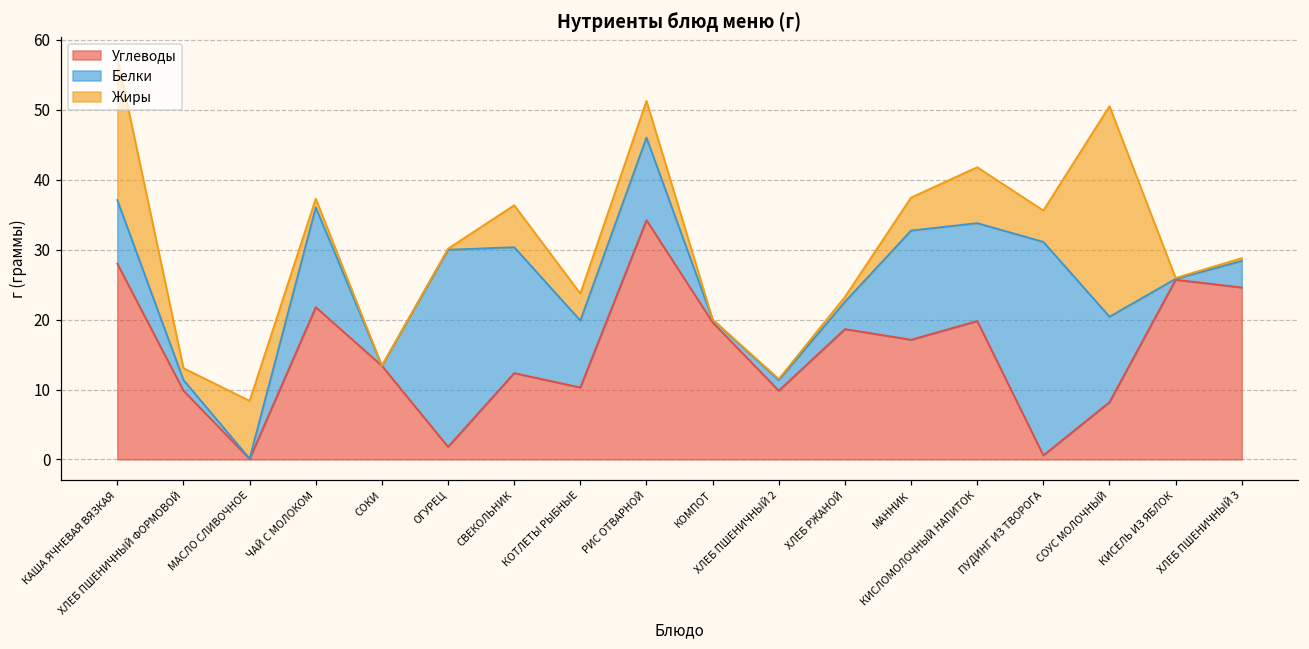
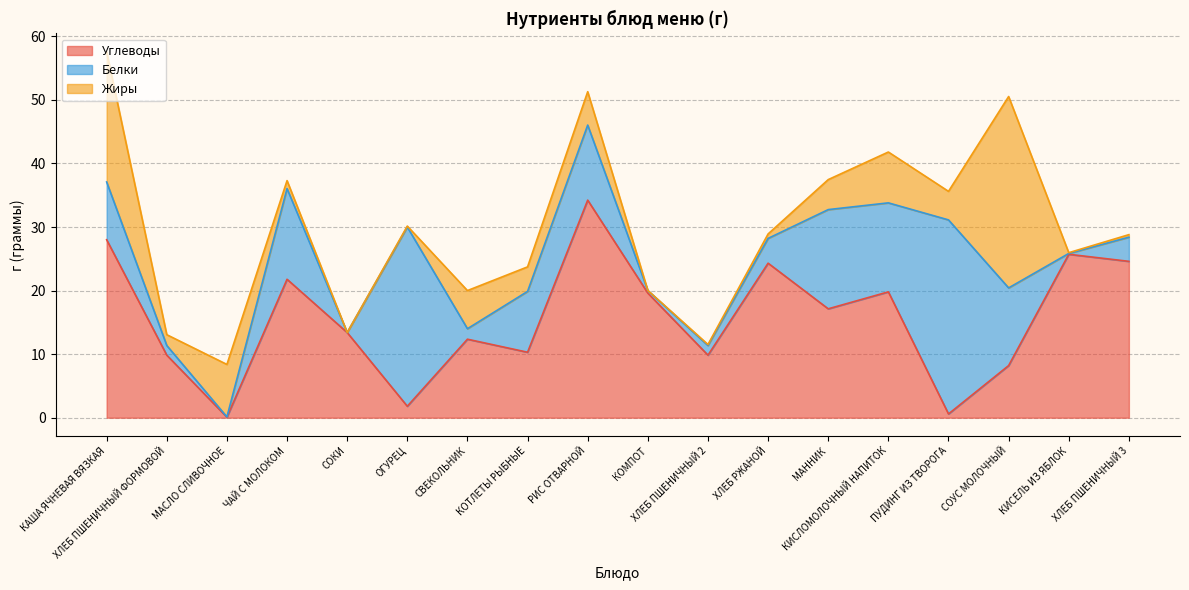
Белки, СВЕКОЛЬНИК: 18 -> 2
Углеводы, ХЛЕБ РЖАНОЙ: 19 -> 24
